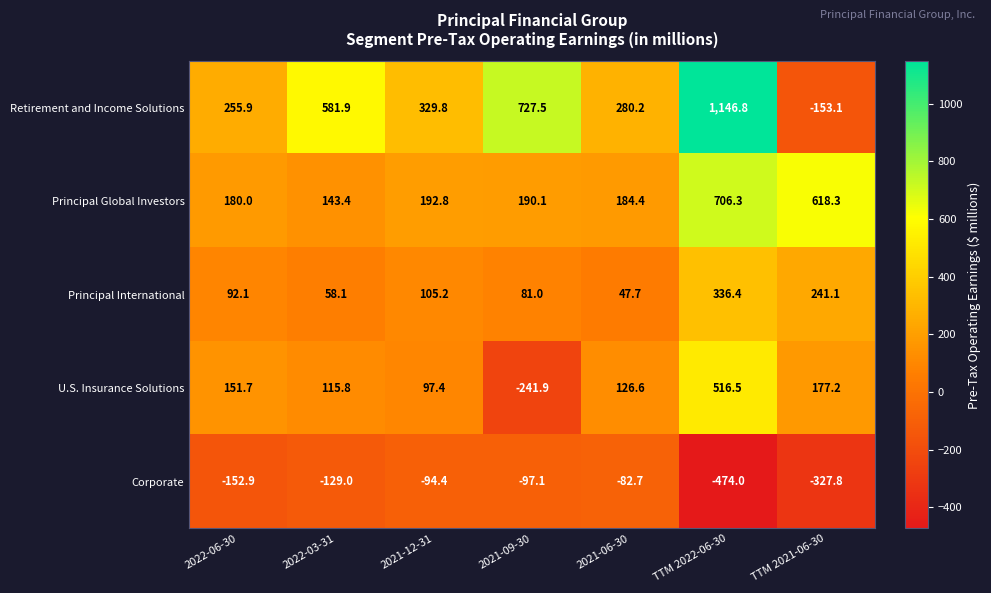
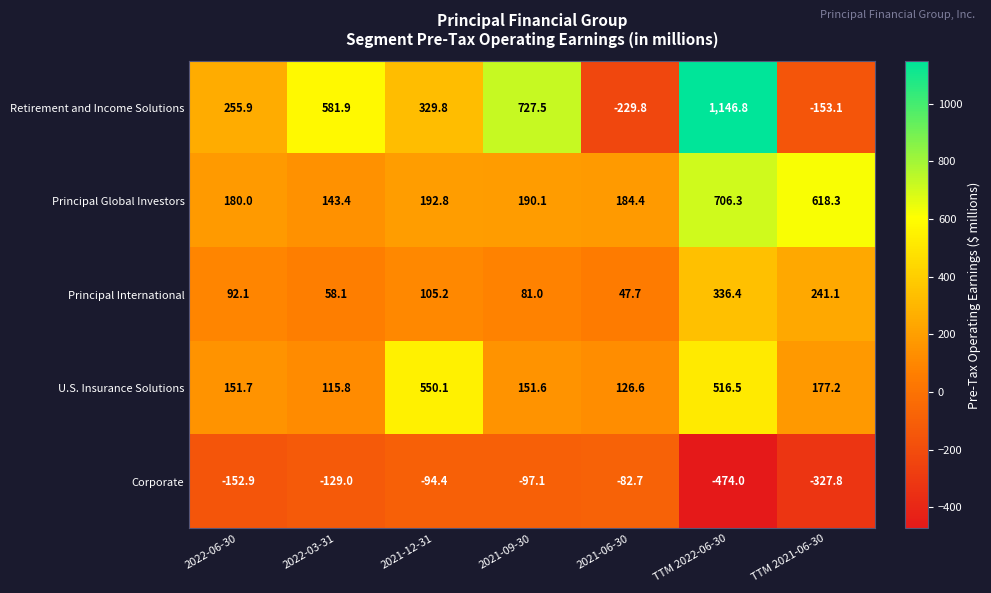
Retirement and Income Solutions, 2021-06-30: 280.2 -> -229.8
U.S. Insurance Solutions, 2021-12-31: 97.4 -> 550.1
U.S. Insurance Solutions, 2021-09-30: -241.9 -> 151.6
